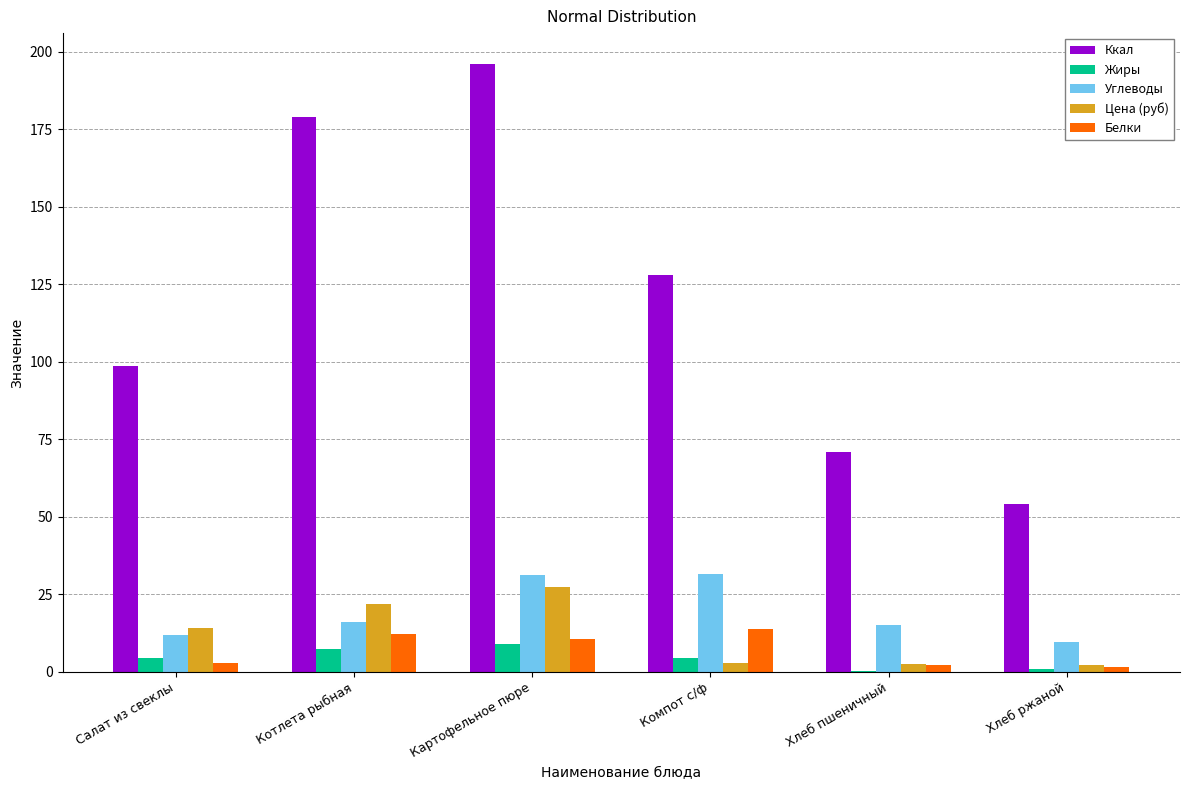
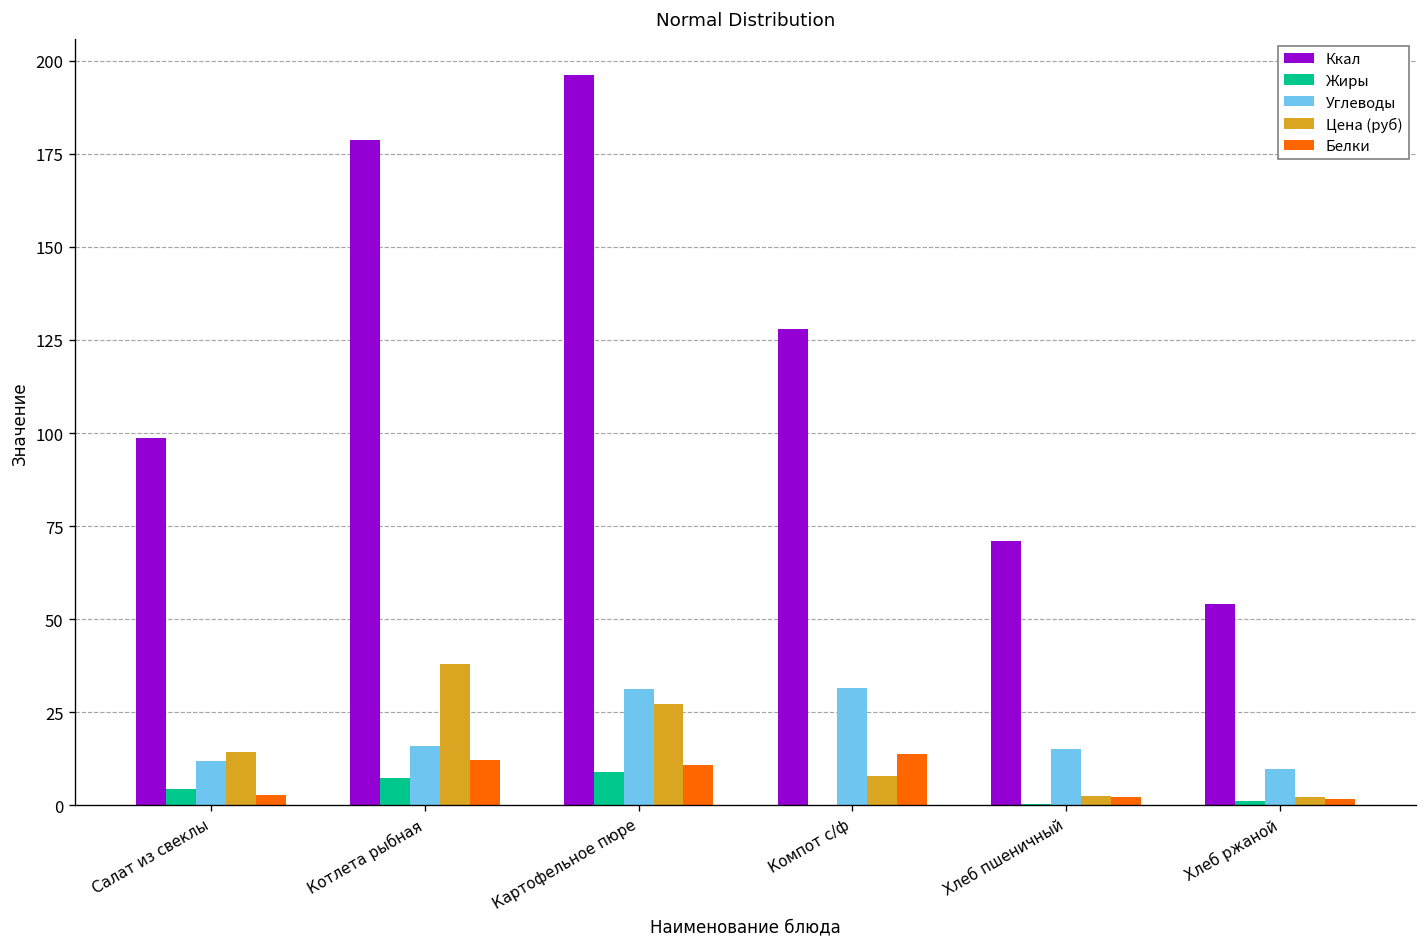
Цена (руб), Котлета рыбная: 22 -> 38
Жиры, Компот с/ф: 5 -> 0
Цена (руб), Компот с/ф: 3 -> 8
